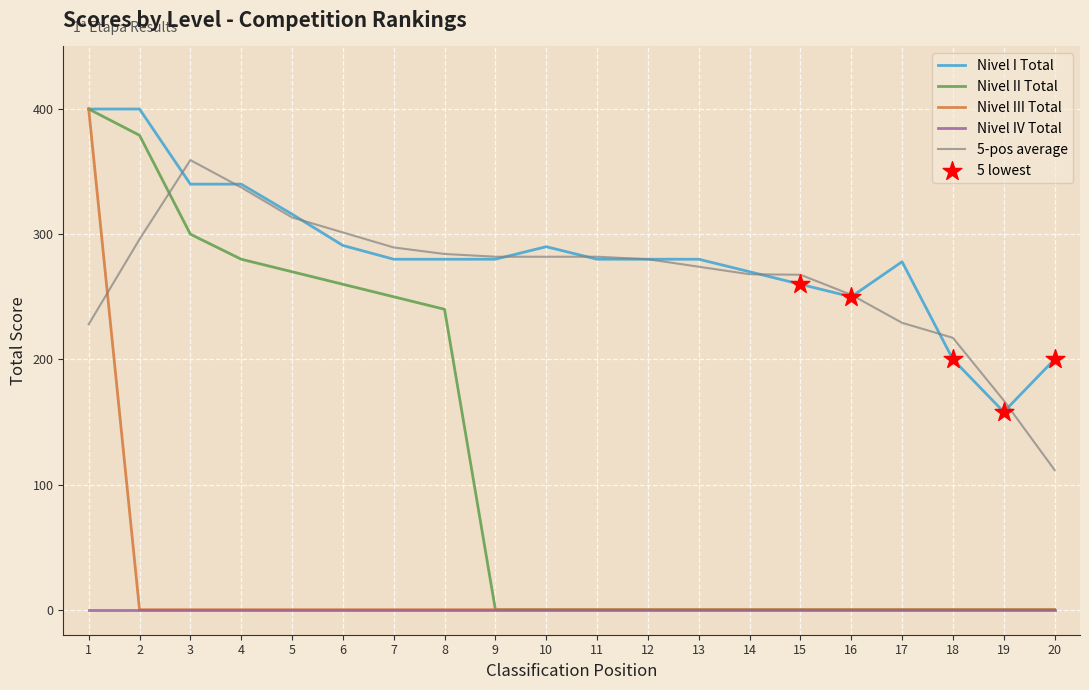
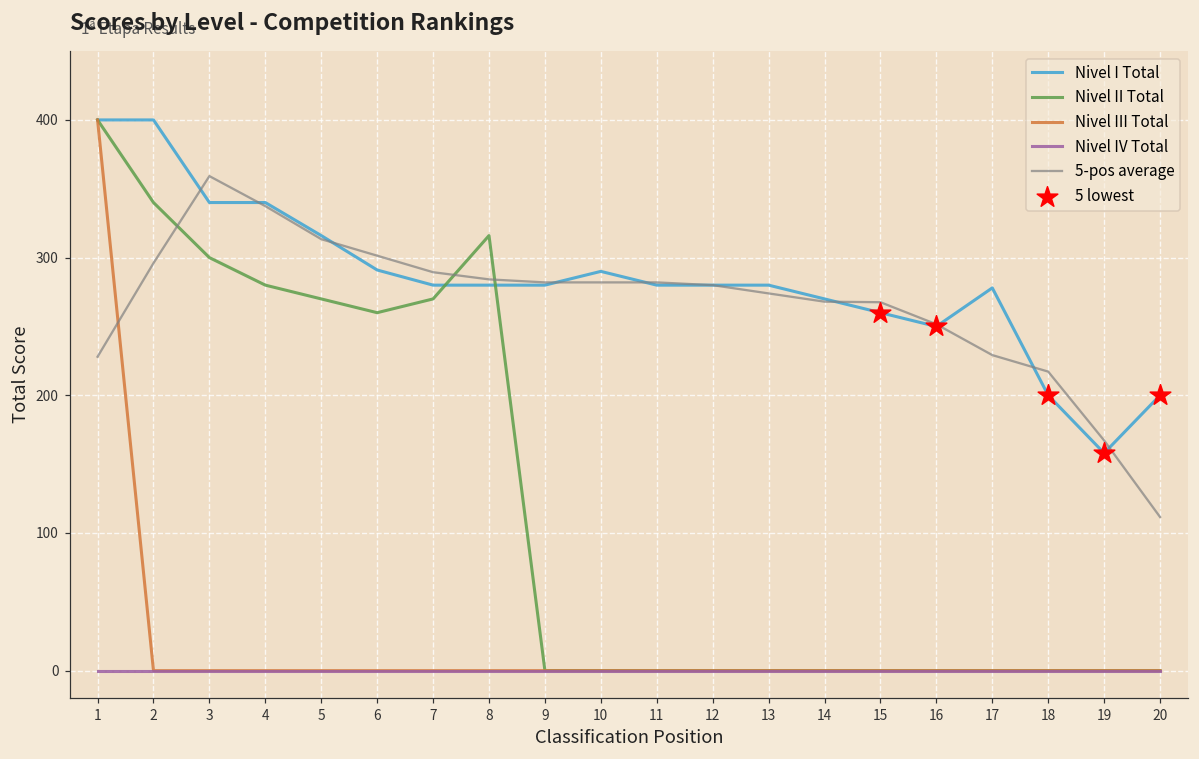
Nivel II Total, 2: 379 -> 340
Nivel II Total, 7: 250 -> 270
Nivel II Total, 8: 240 -> 316
